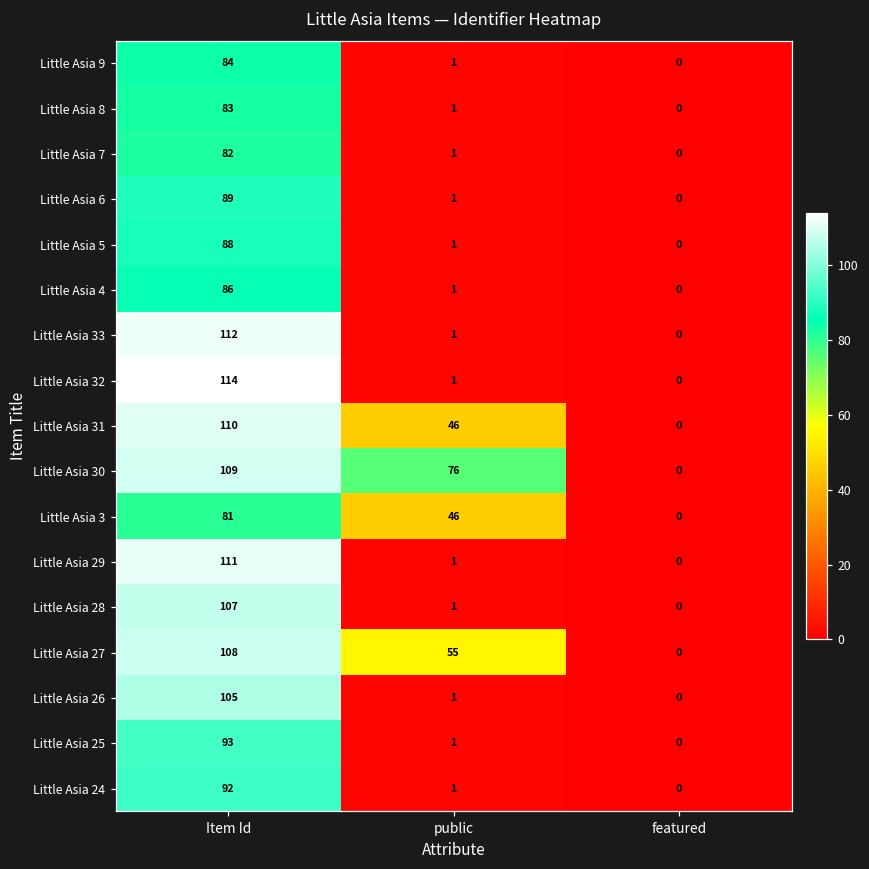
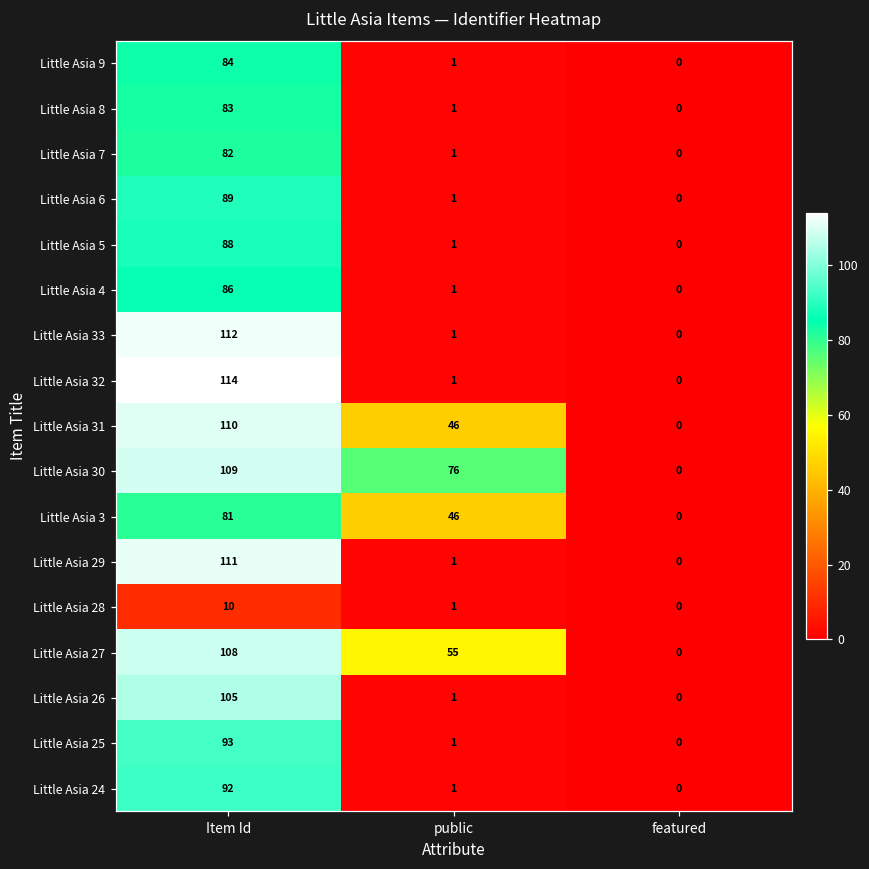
Little Asia 28, Item Id: 107 -> 10
